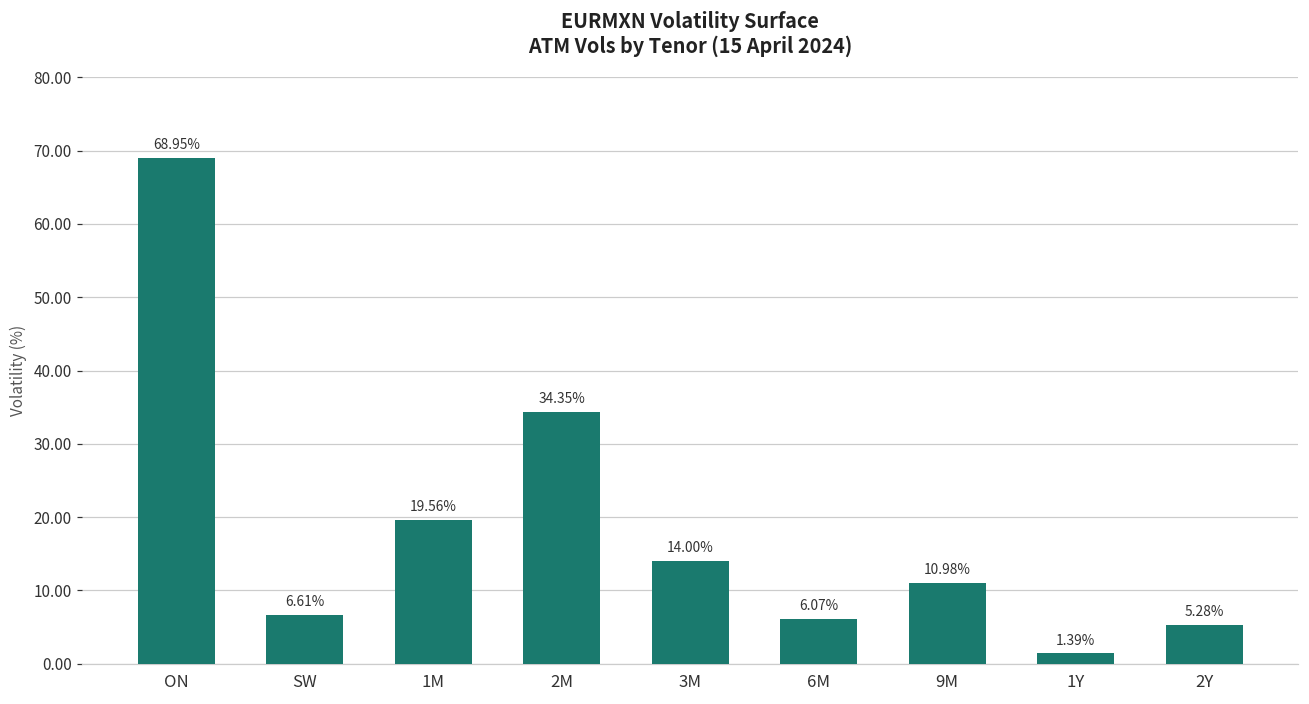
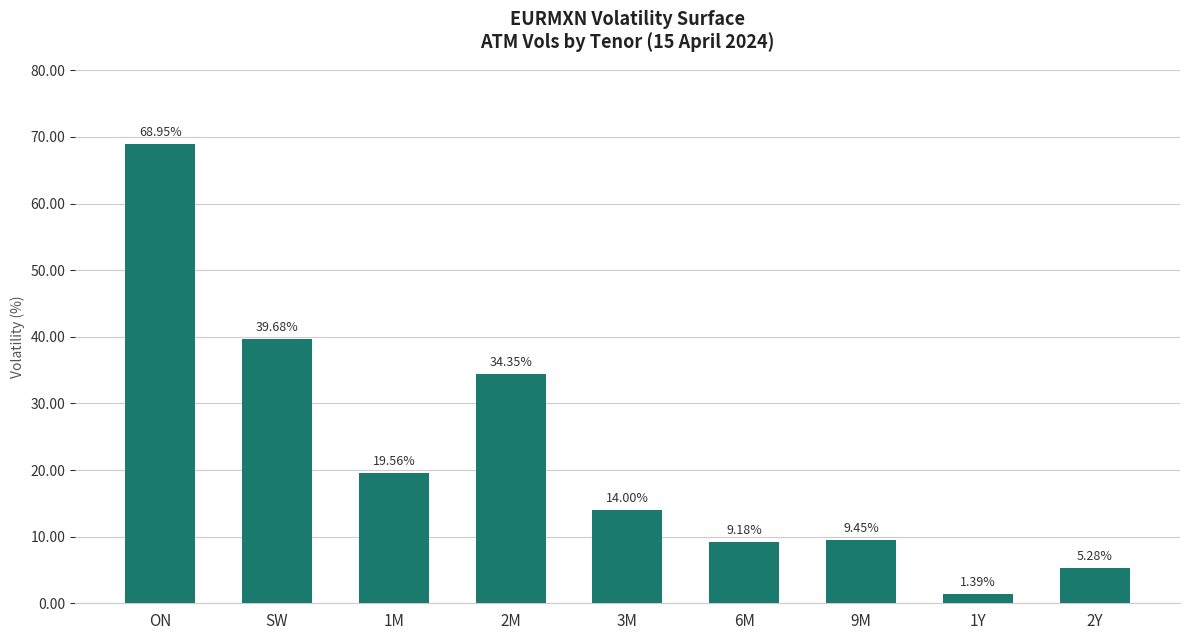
SW: 6.61% -> 39.68%
6M: 6.07% -> 9.18%
9M: 10.98% -> 9.45%
